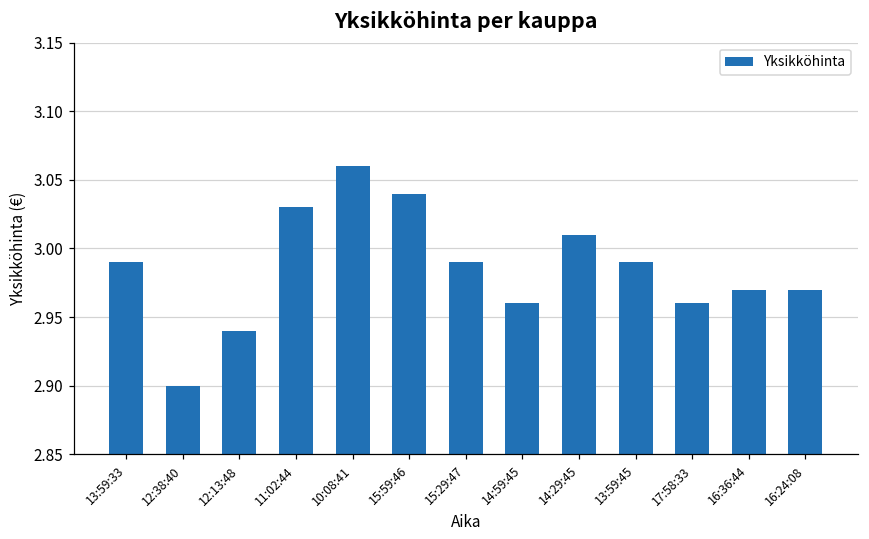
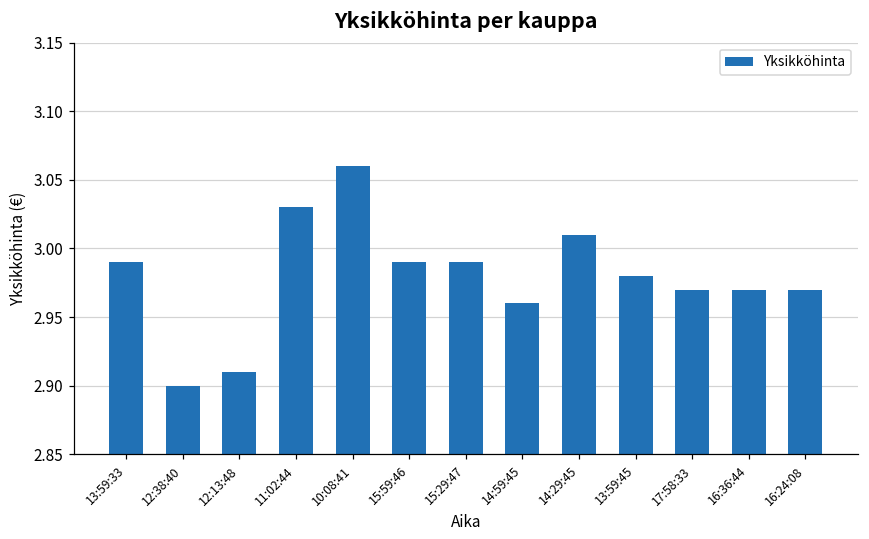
12:13:48: 2.94 -> 2.91
15:59:46: 3.04 -> 2.99
13:59:45: 2.99 -> 2.98
17:58:33: 2.96 -> 2.97
